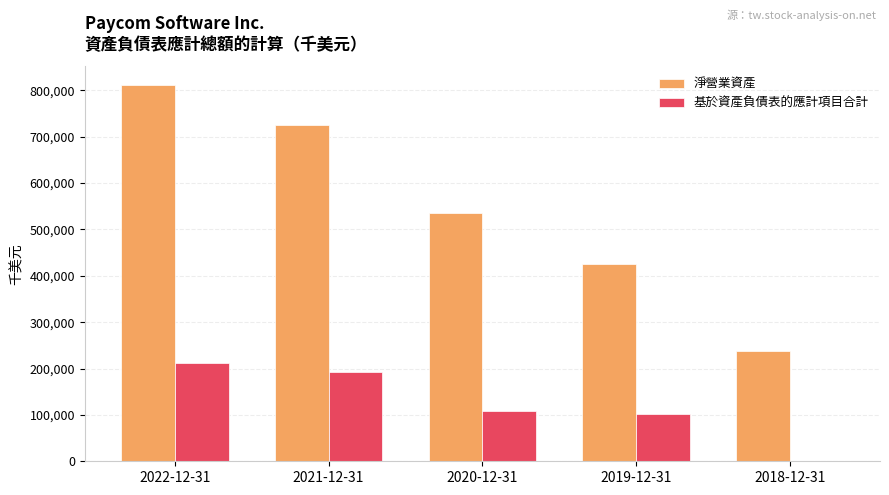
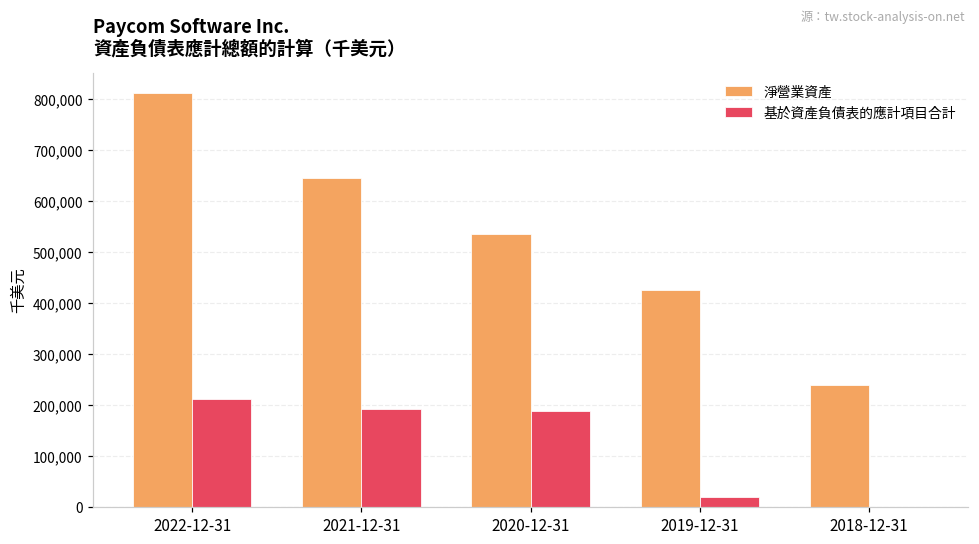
淨營業資產, 2021-12-31: 730,000 -> 640,000
基於資產負債表的應計項目合計, 2020-12-31: 110,000 -> 190,000
基於資產負債表的應計項目合計, 2019-12-31: 100,000 -> 20,000
